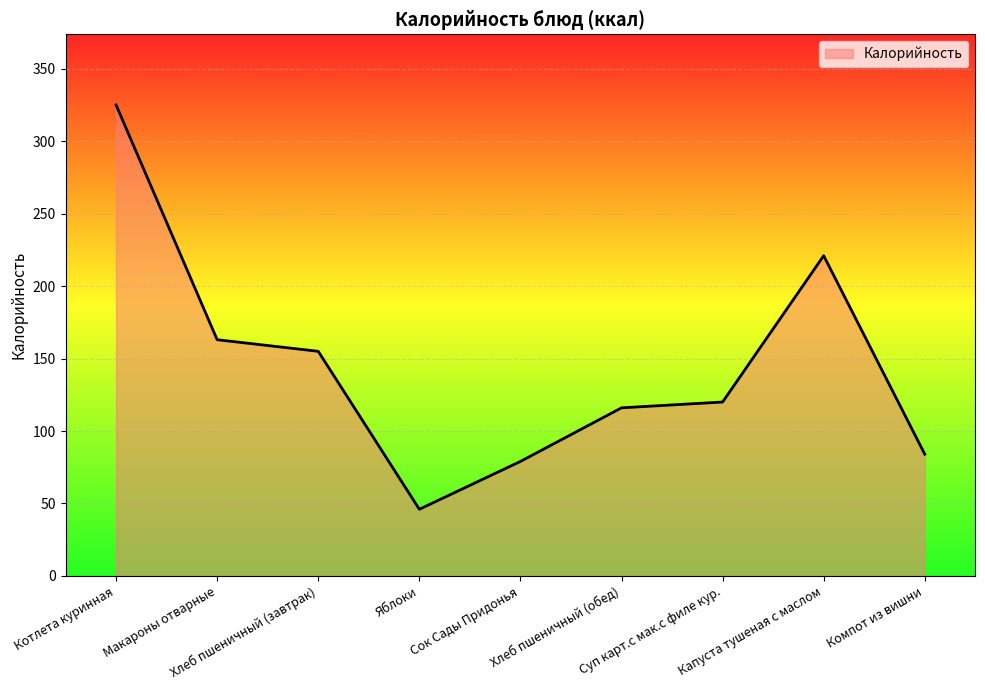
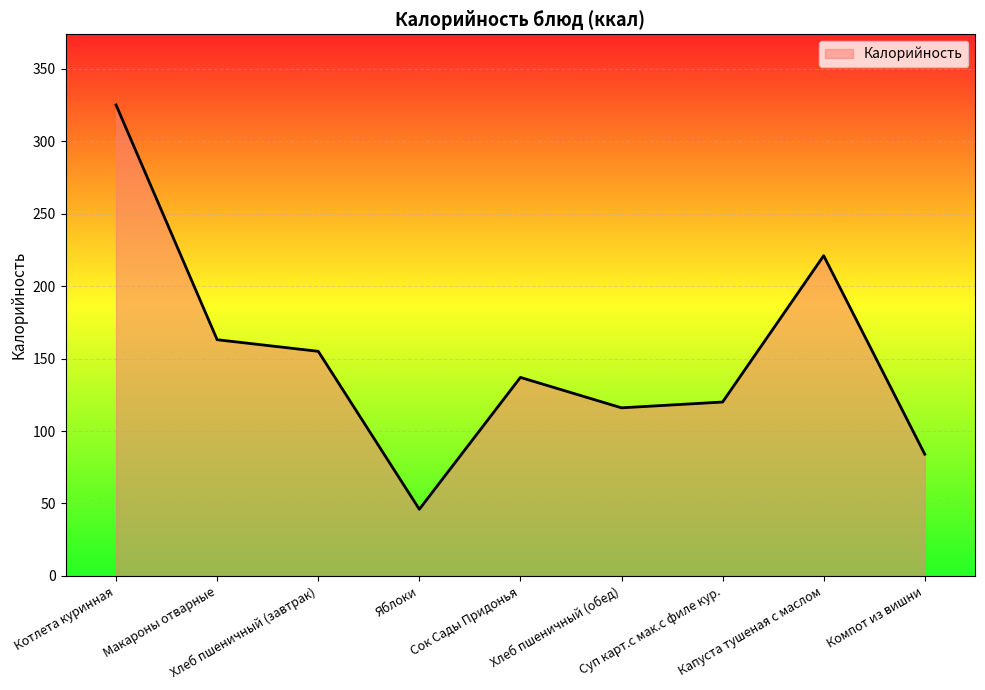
Сок Сады Придонья: 79 -> 137
